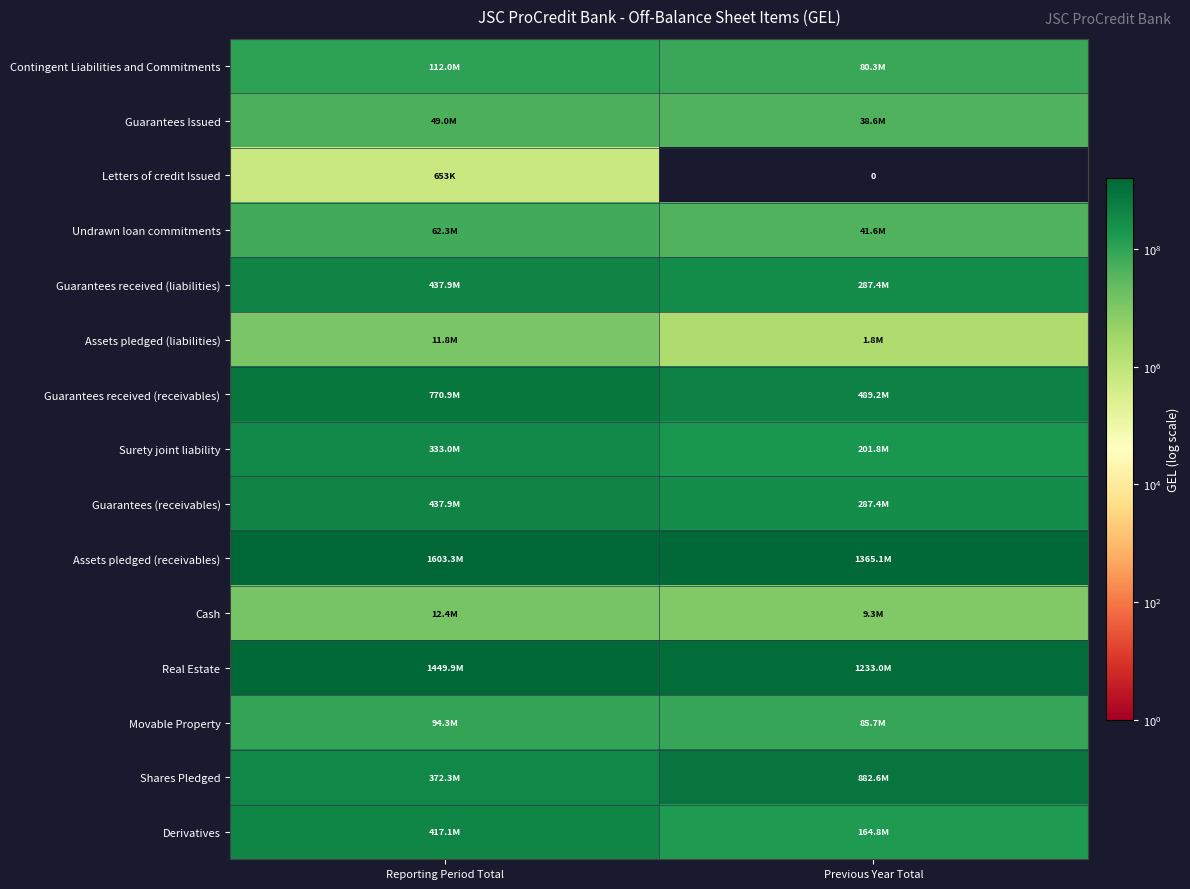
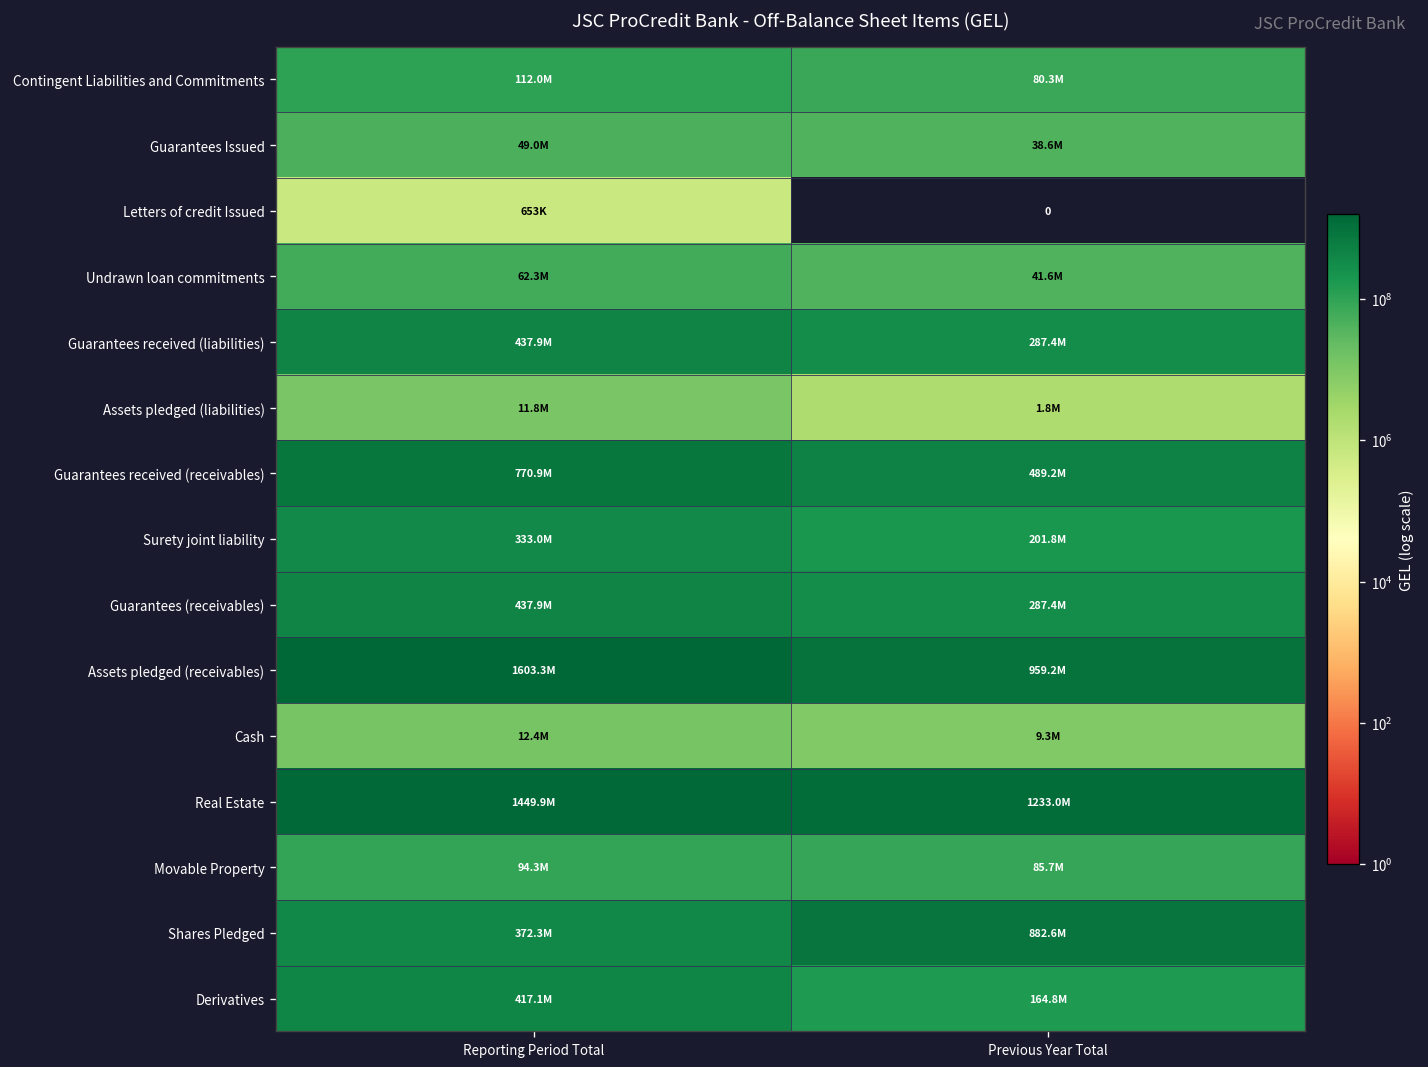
Assets pledged (receivables), Previous Year Total: 1365.1M -> 959.2M
